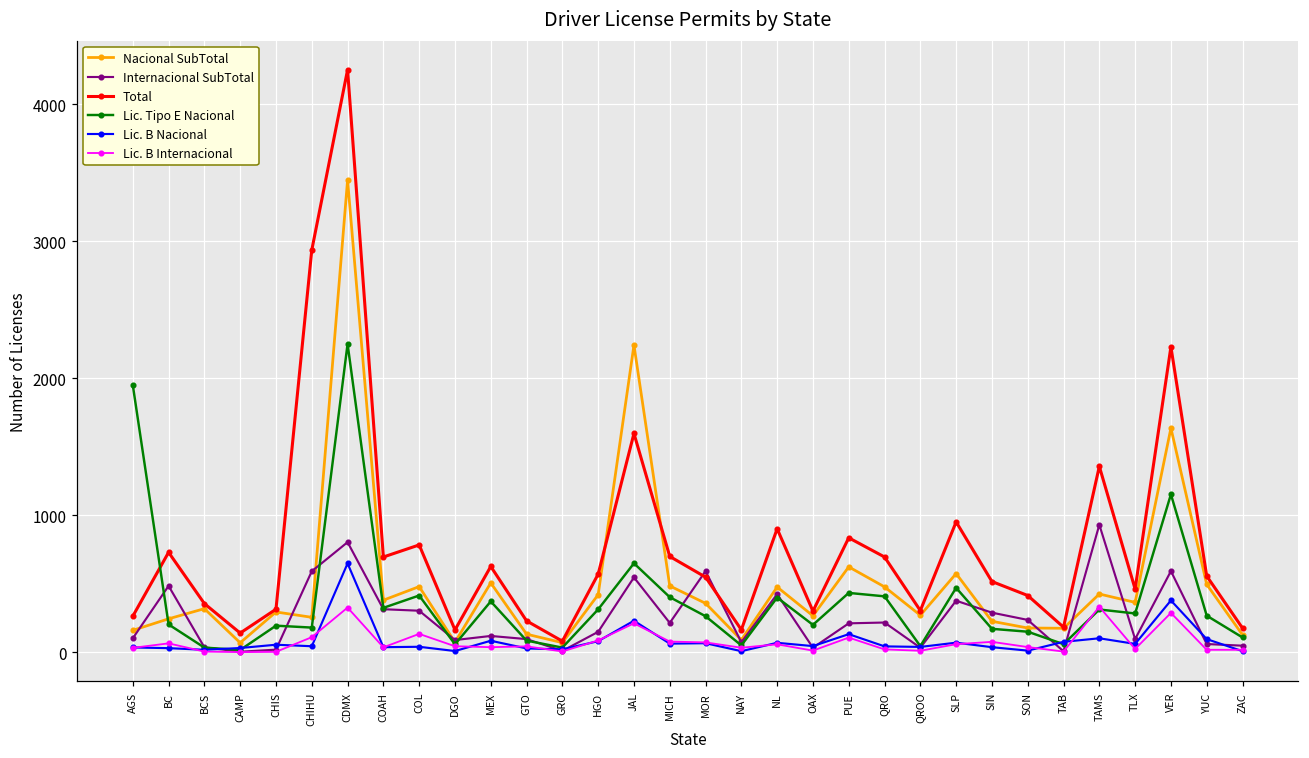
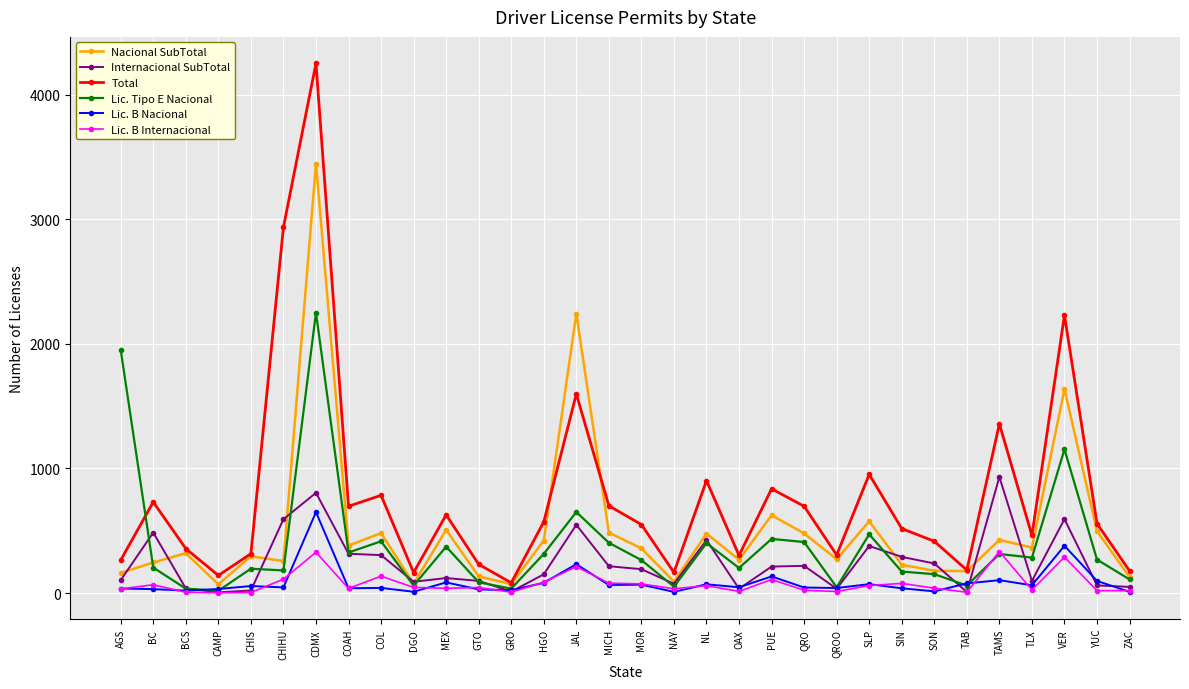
Internacional SubTotal, MOR: 590 -> 190
